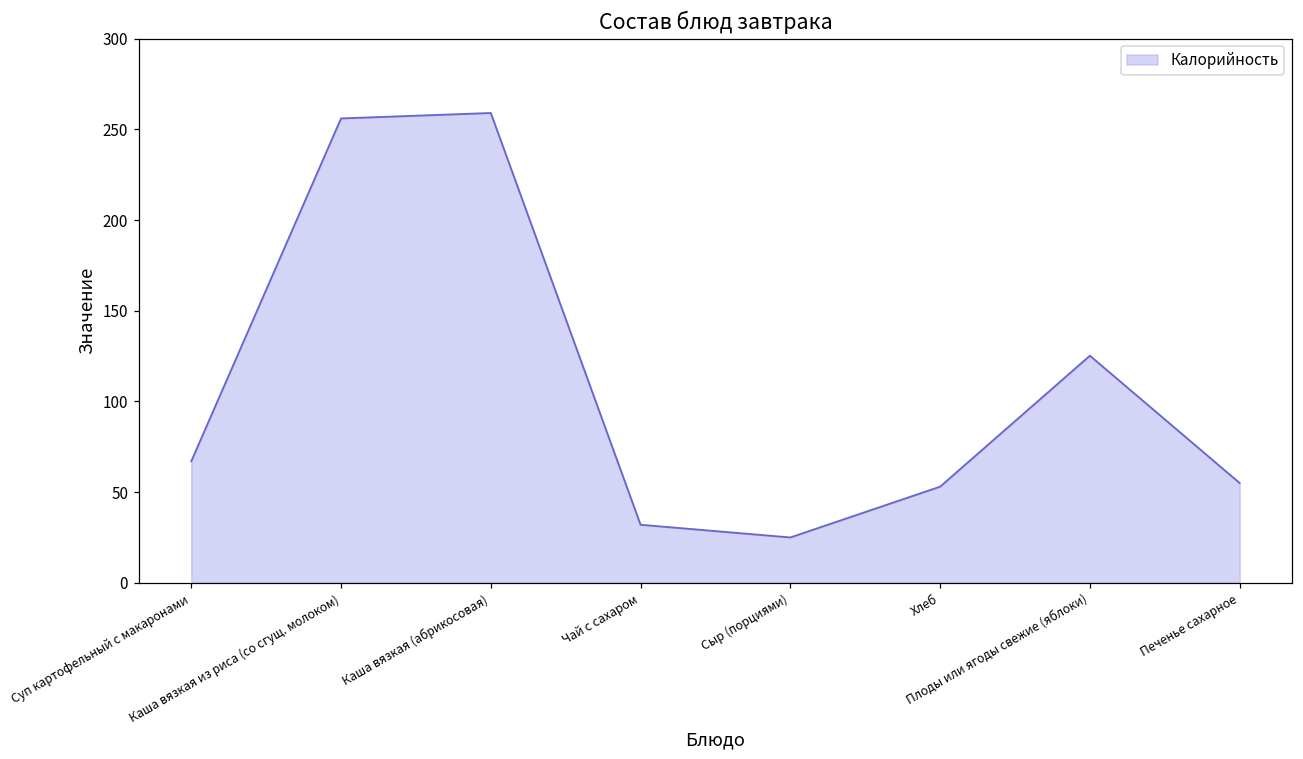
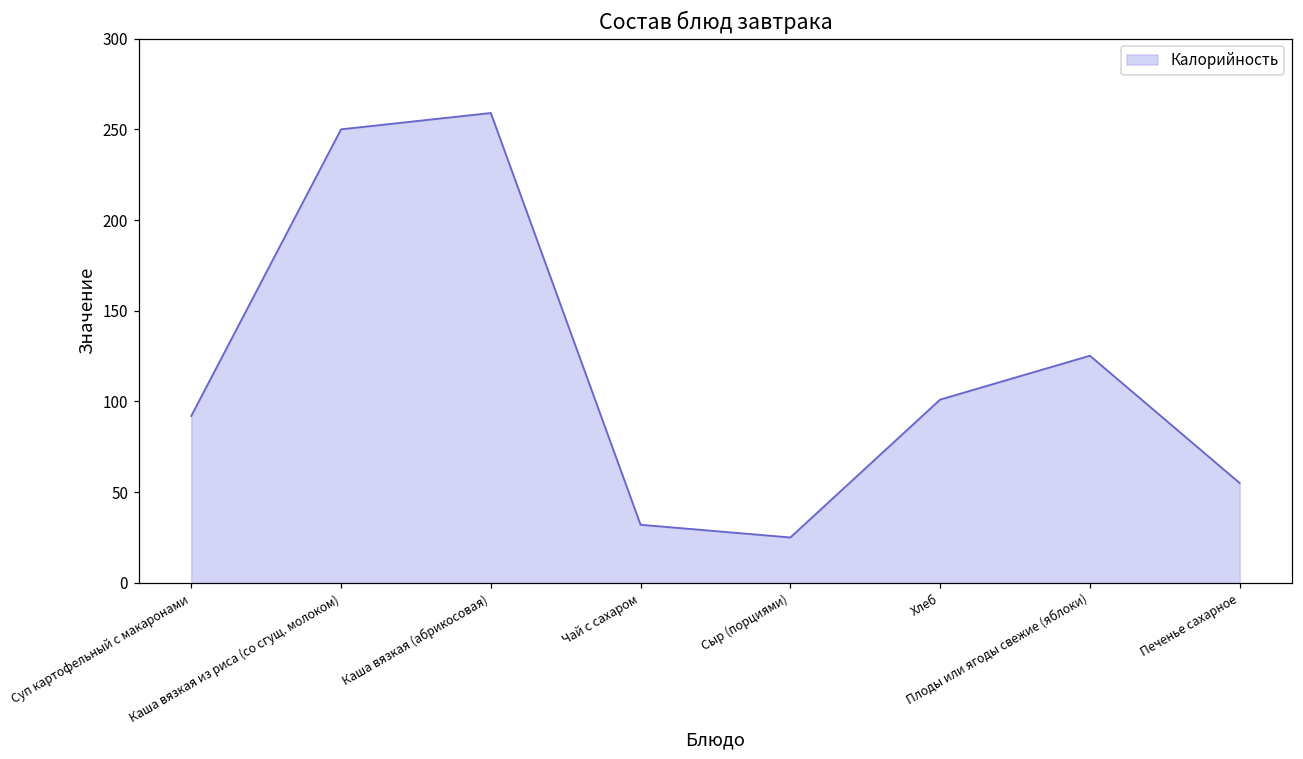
Суп картофельный с макаронами: 67 -> 92
Каша вязкая из риса (со сгущ. молоком): 256 -> 250
Хлеб: 53 -> 101
